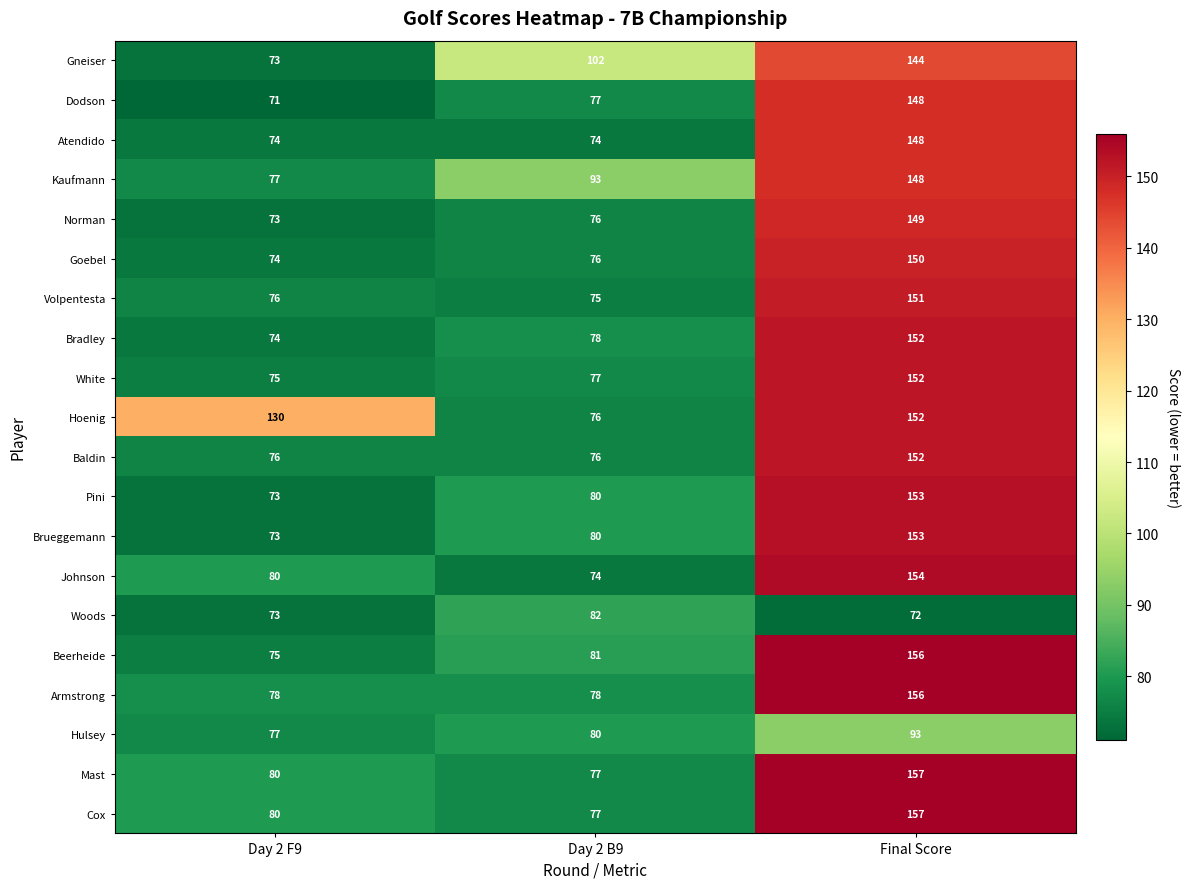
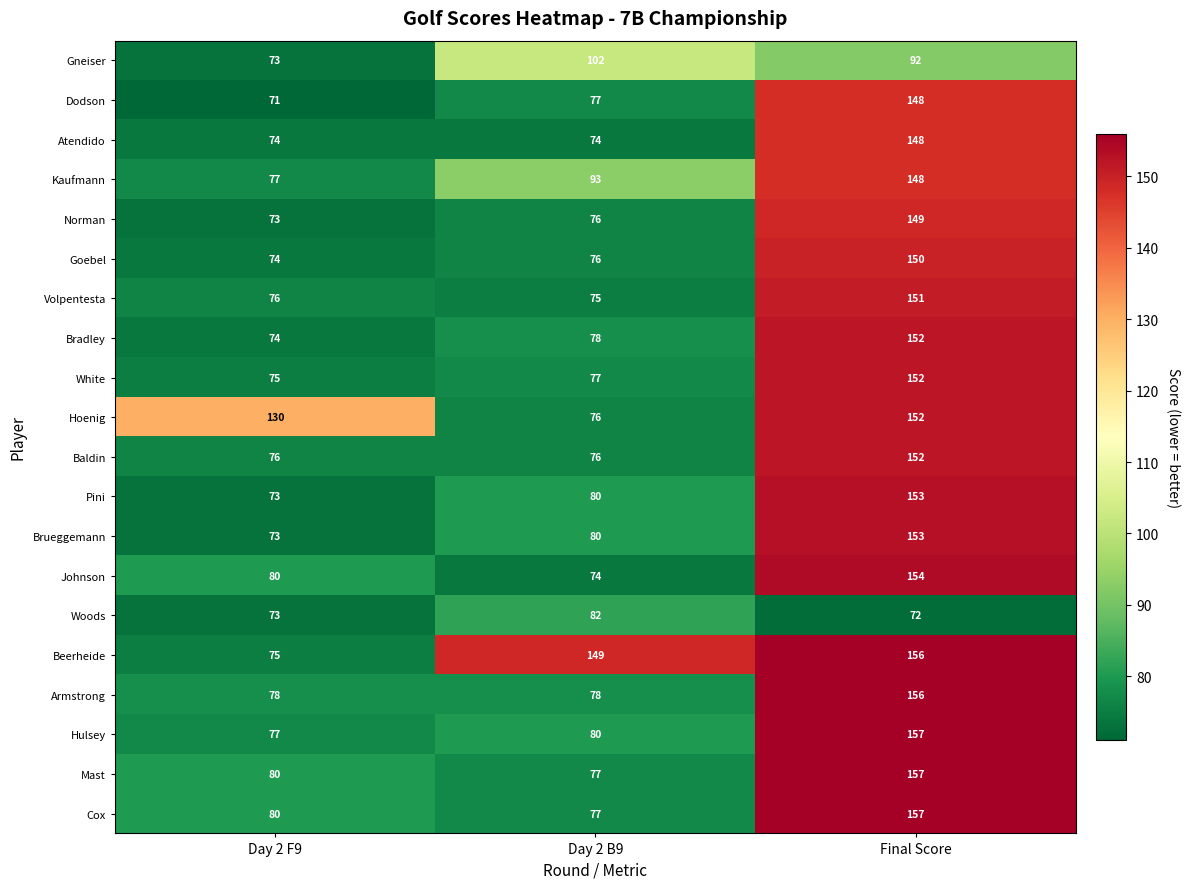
Gneiser, Final Score: 144 -> 92
Beerheide, Day 2 B9: 81 -> 149
Hulsey, Final Score: 93 -> 157
